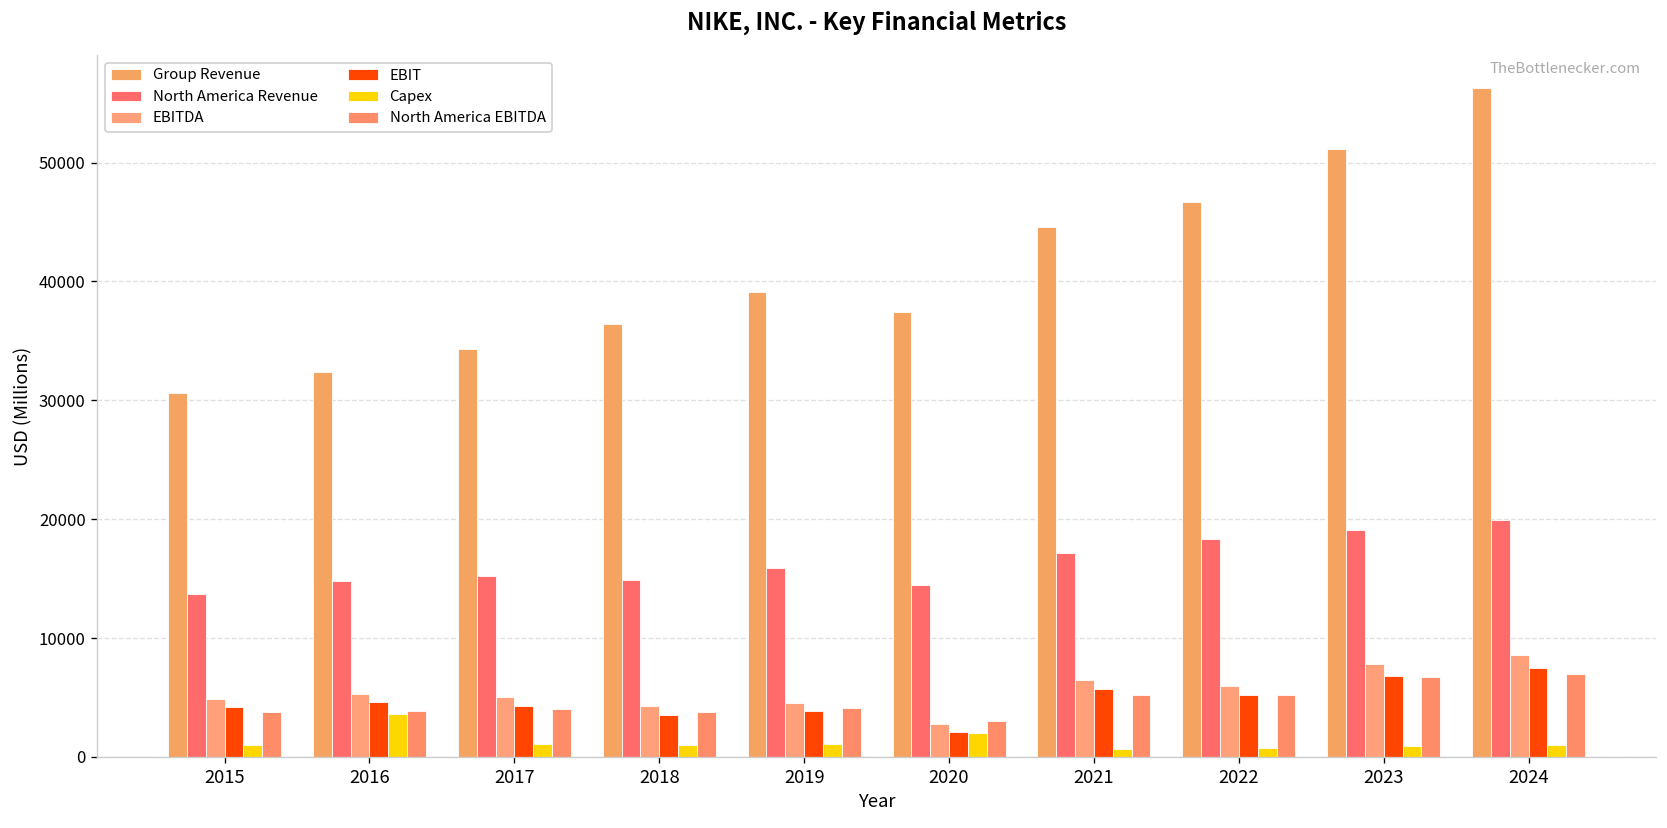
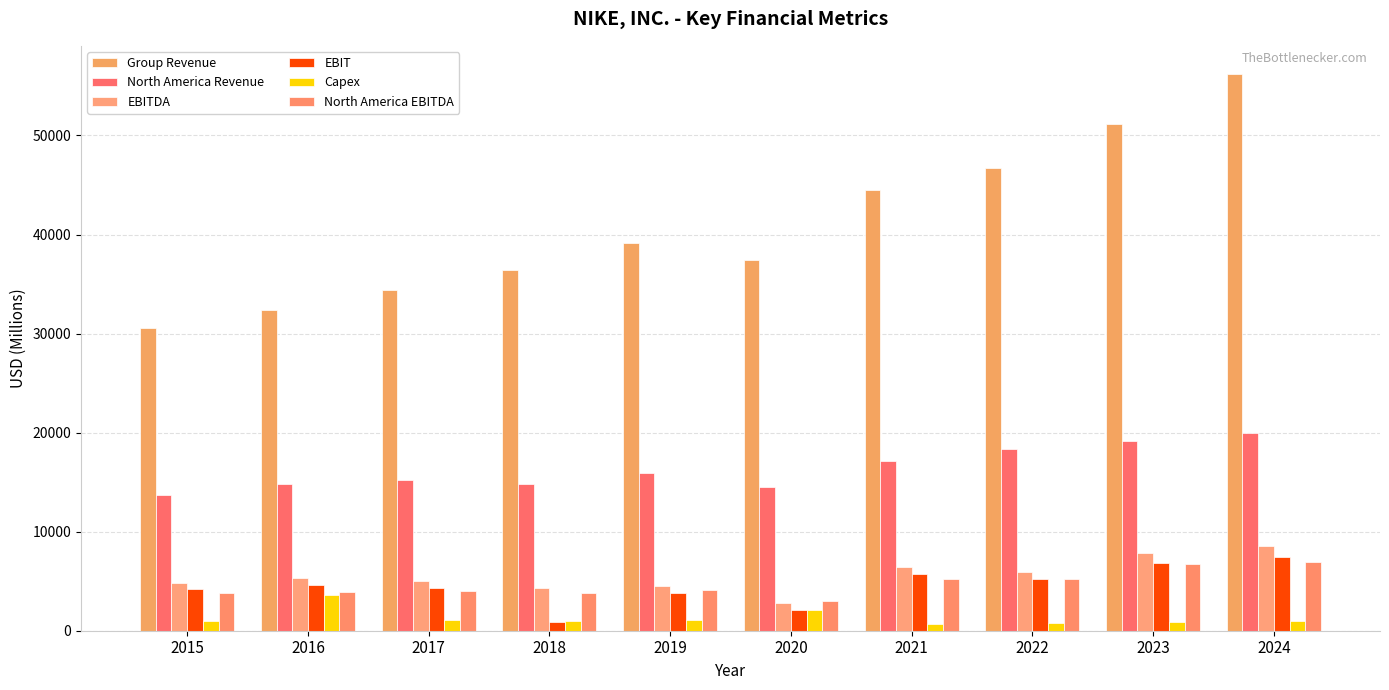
EBIT, 2018: 4000 -> 1000
